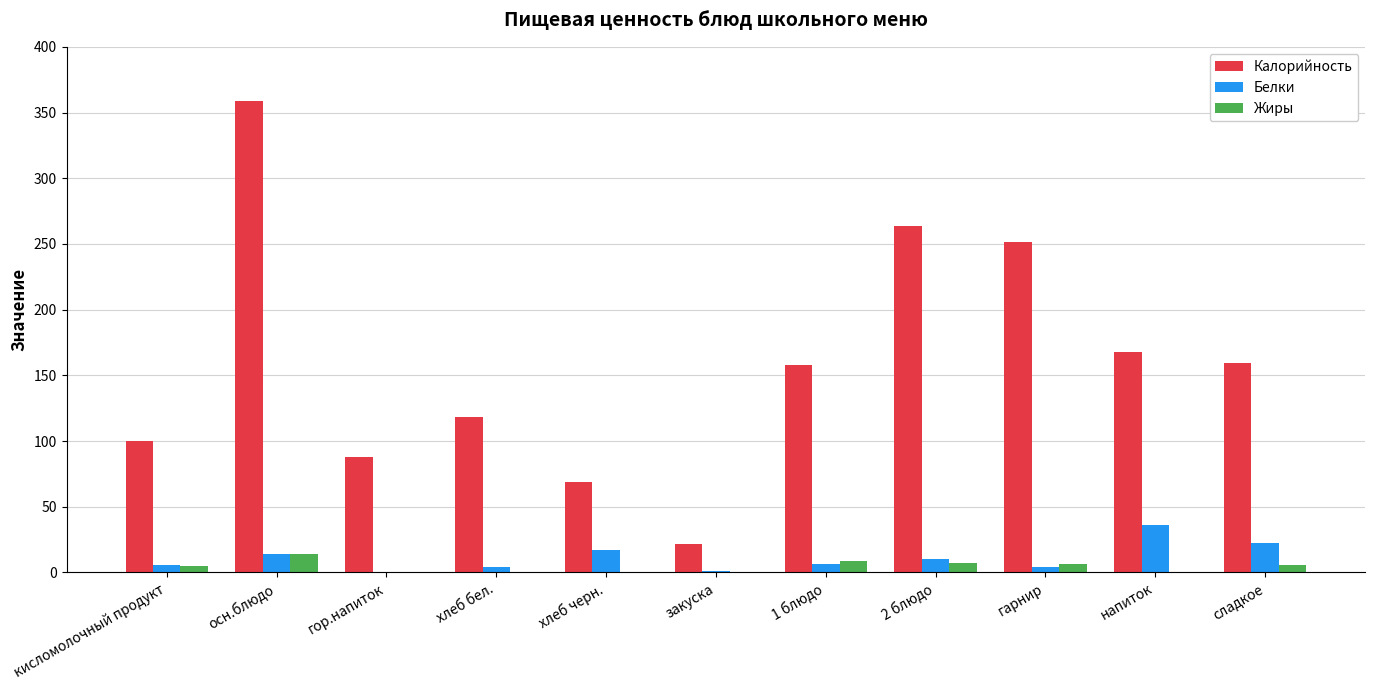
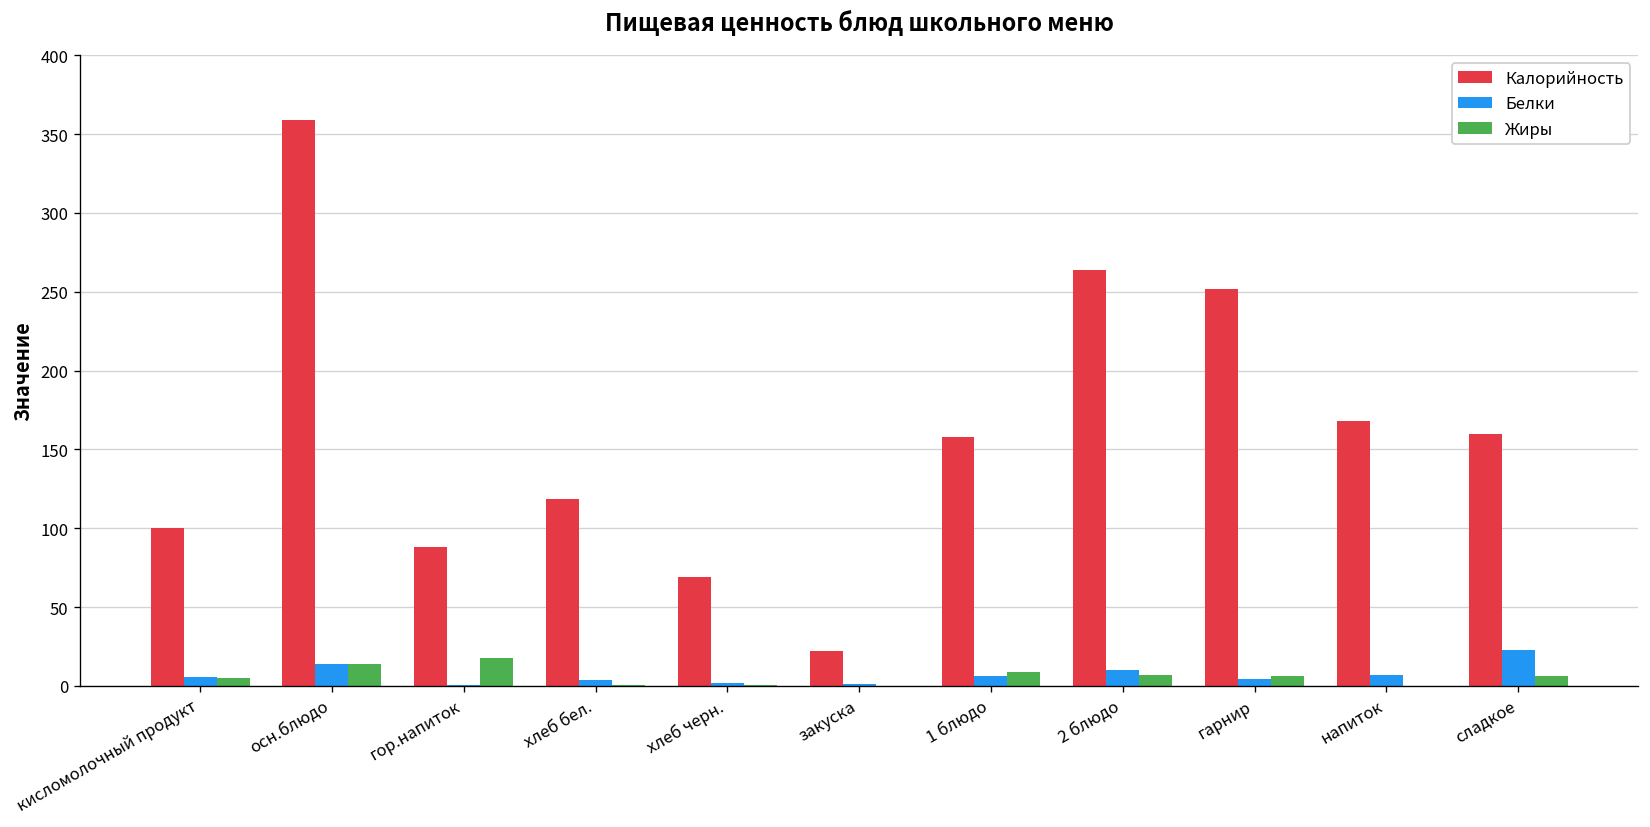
Жиры, гор.напиток: 0 -> 18
Белки, хлеб черн.: 17 -> 2
Белки, напиток: 36 -> 7
